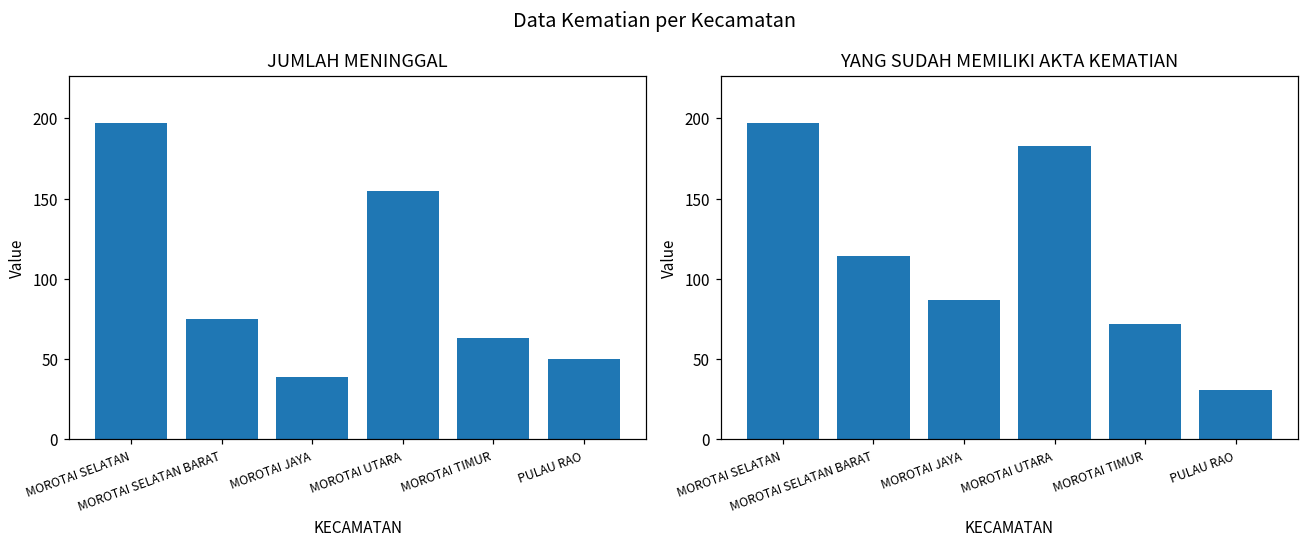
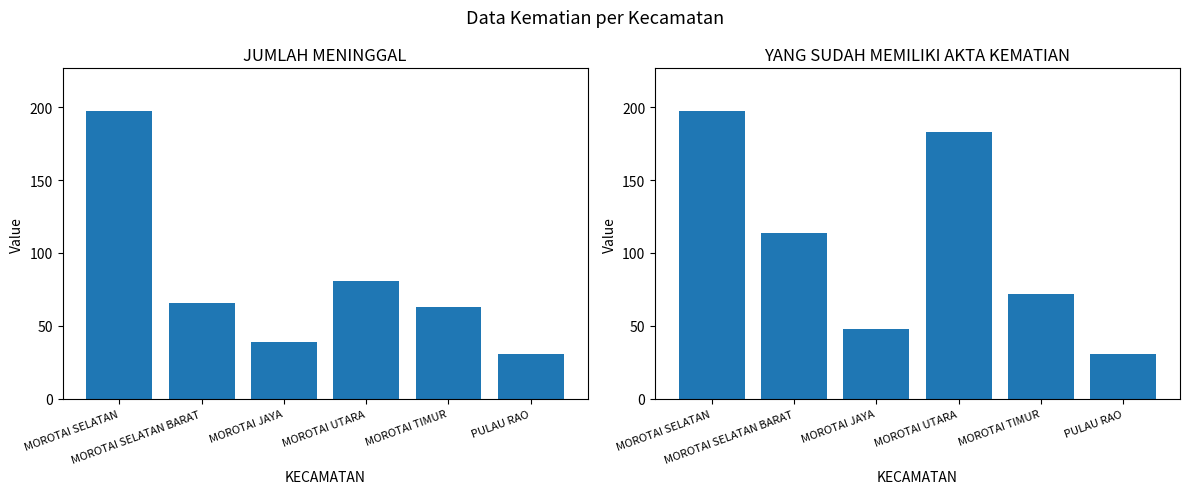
JUMLAH MENINGGAL, MOROTAI SELATAN BARAT: 75 -> 66
JUMLAH MENINGGAL, MOROTAI UTARA: 155 -> 81
JUMLAH MENINGGAL, PULAU RAO: 50 -> 31
YANG SUDAH MEMILIKI AKTA KEMATIAN, MOROTAI JAYA: 87 -> 48
